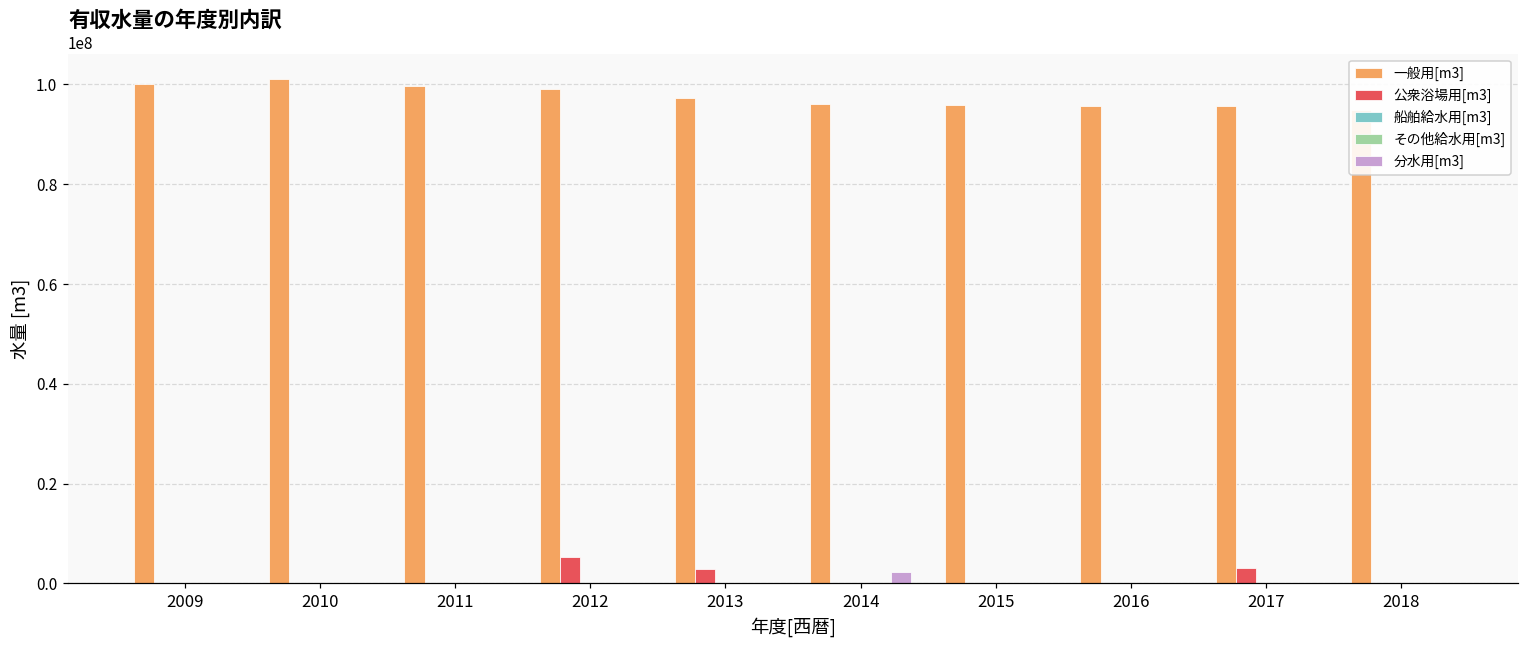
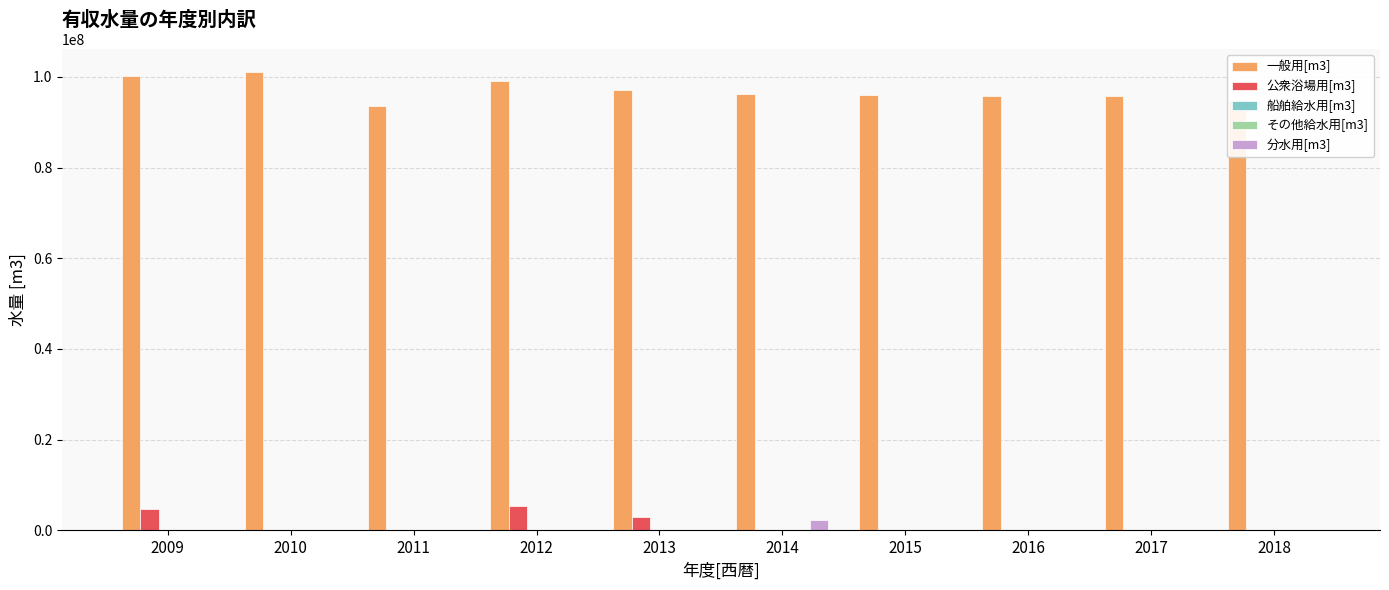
公衆浴場用[m3], 2009: 0 -> 5000000
一般用[m3], 2011: 100000000 -> 94000000
公衆浴場用[m3], 2017: 3000000 -> 0
